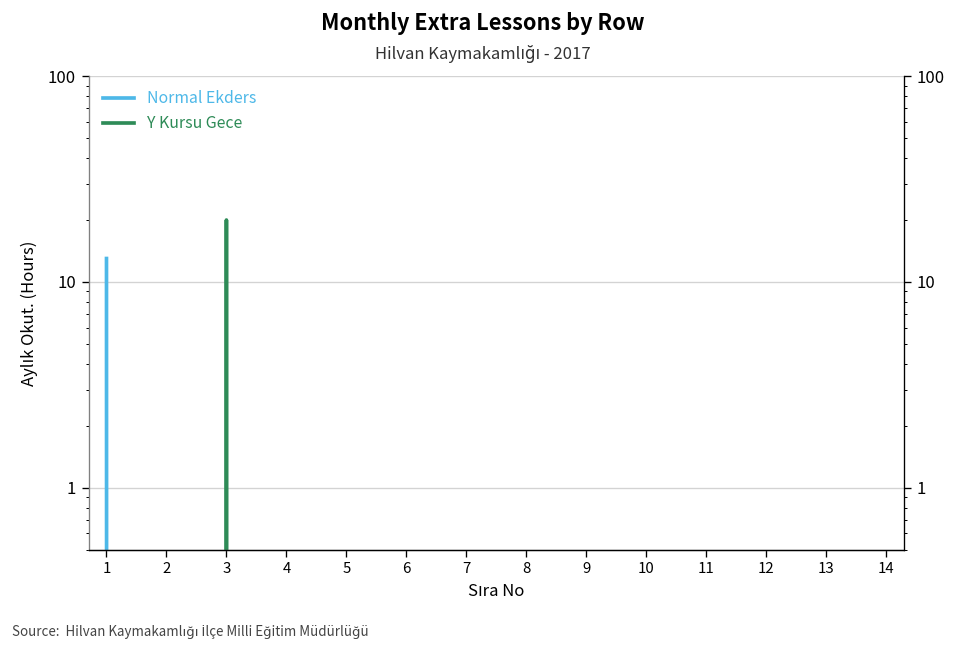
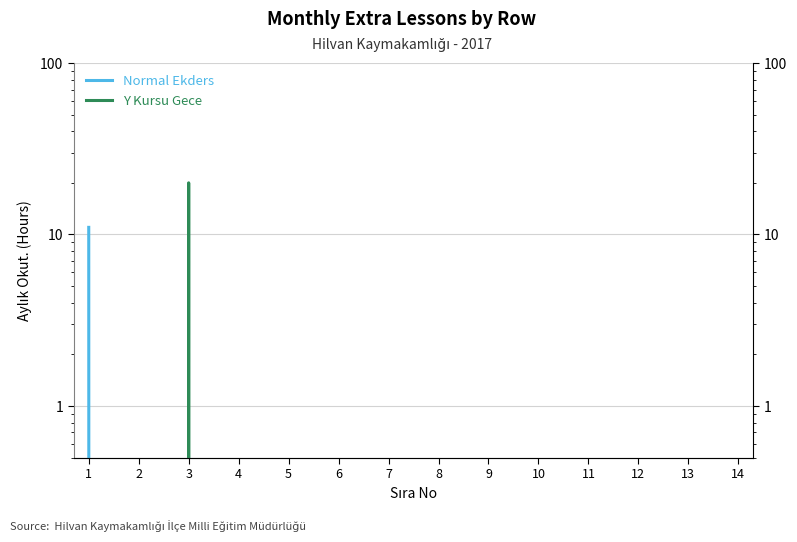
Normal Ekders, 1: 13 -> 11
